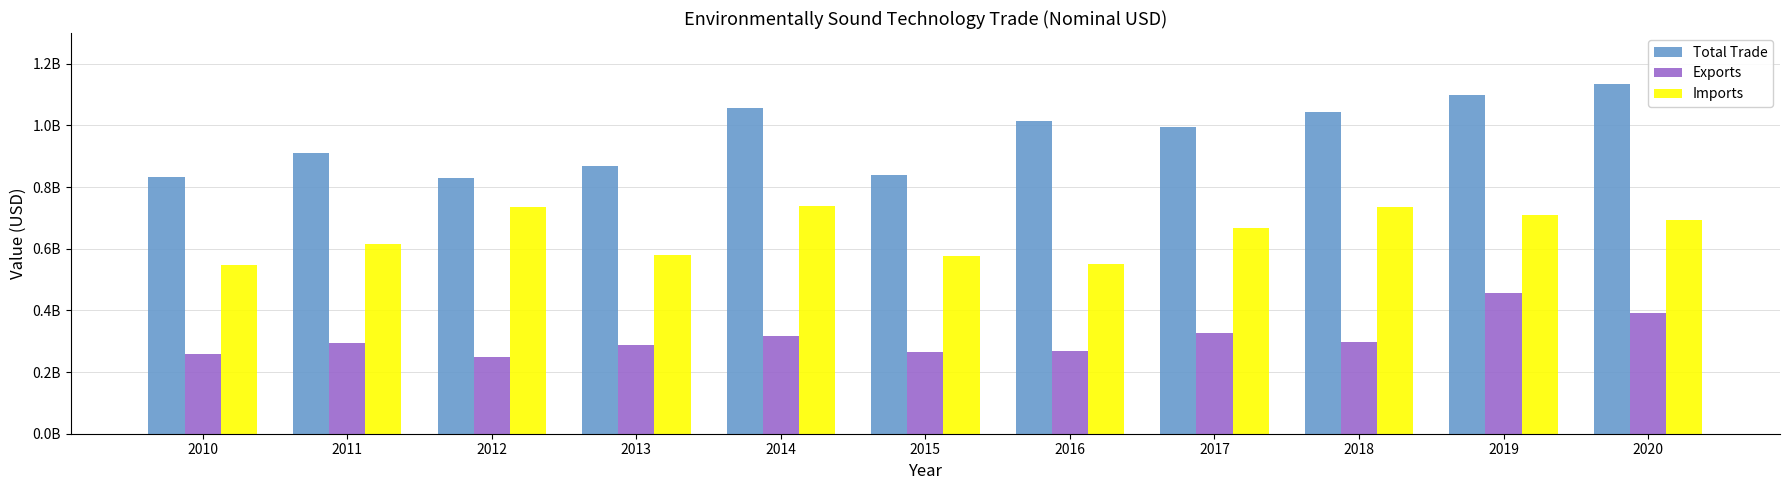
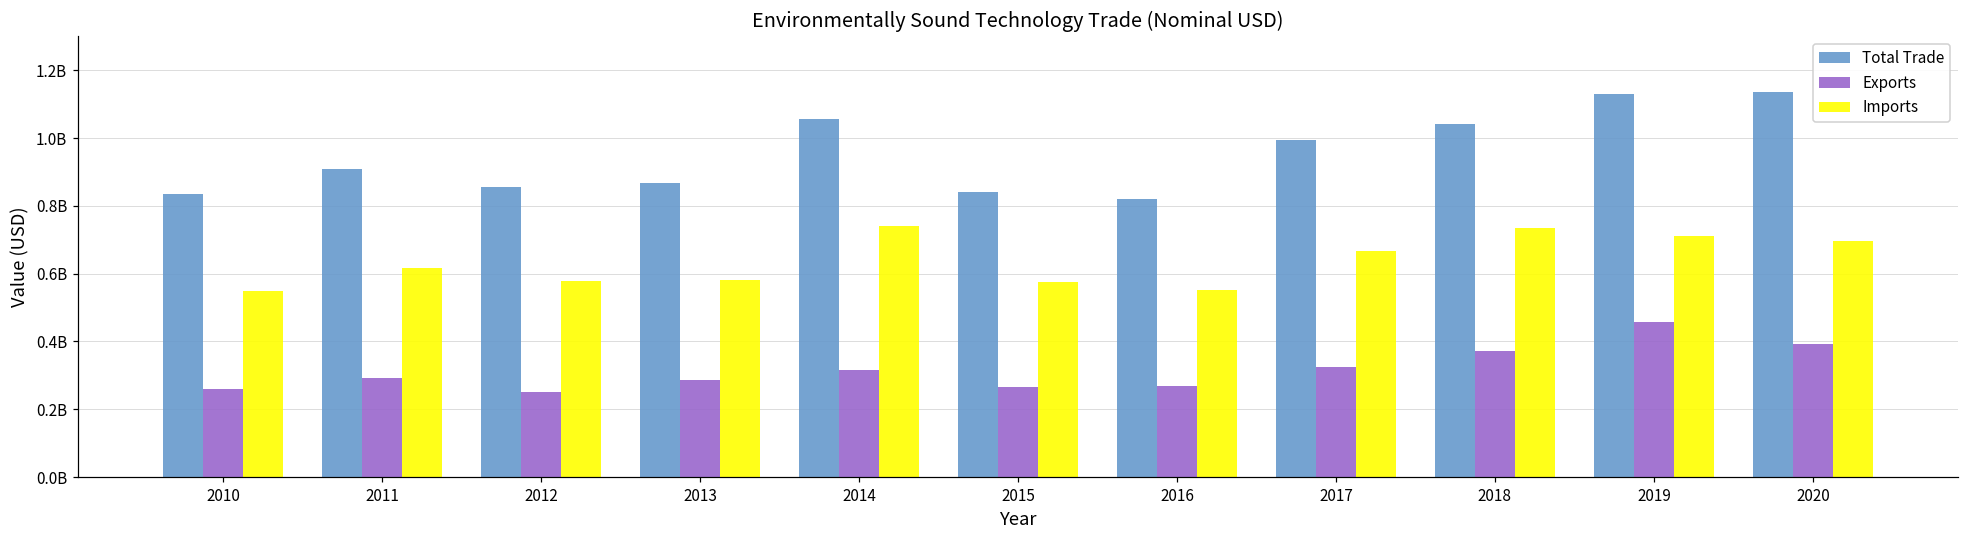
Total Trade, 2012: 830000000 -> 860000000
Imports, 2012: 740000000 -> 580000000
Total Trade, 2016: 1010000000 -> 820000000
Exports, 2018: 300000000 -> 370000000
Total Trade, 2019: 1100000000 -> 1130000000
